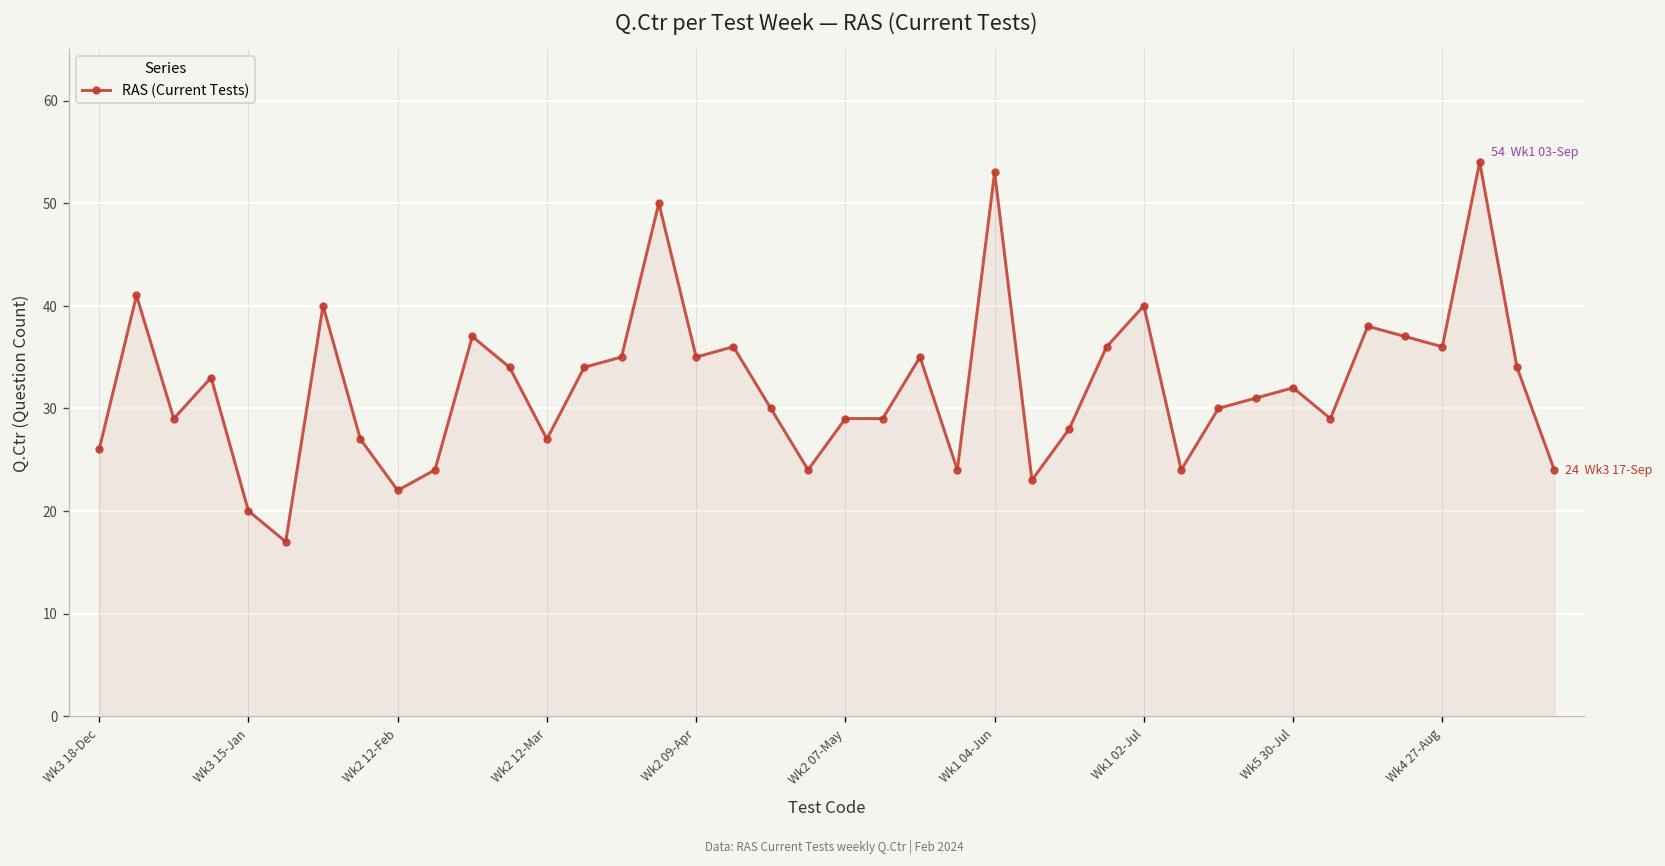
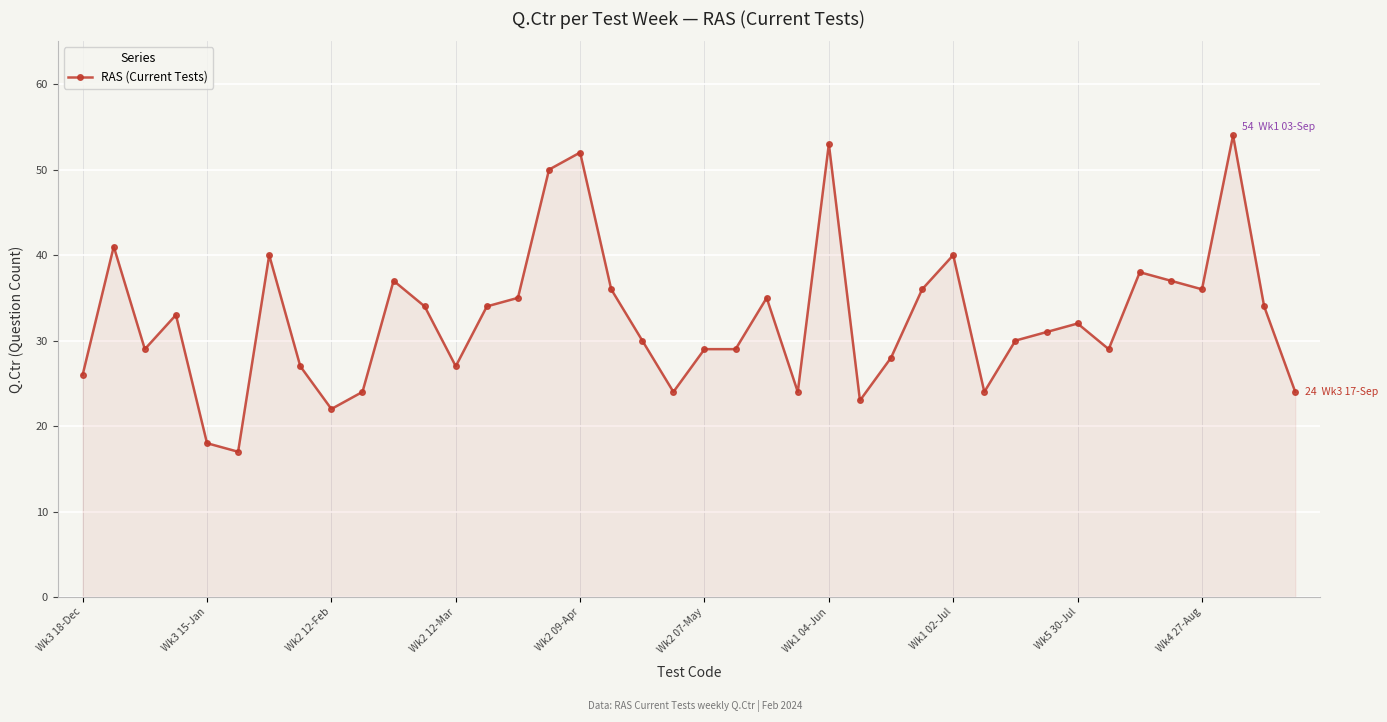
Wk3 15-Jan: 20 -> 18
Wk2 09-Apr: 35 -> 52
